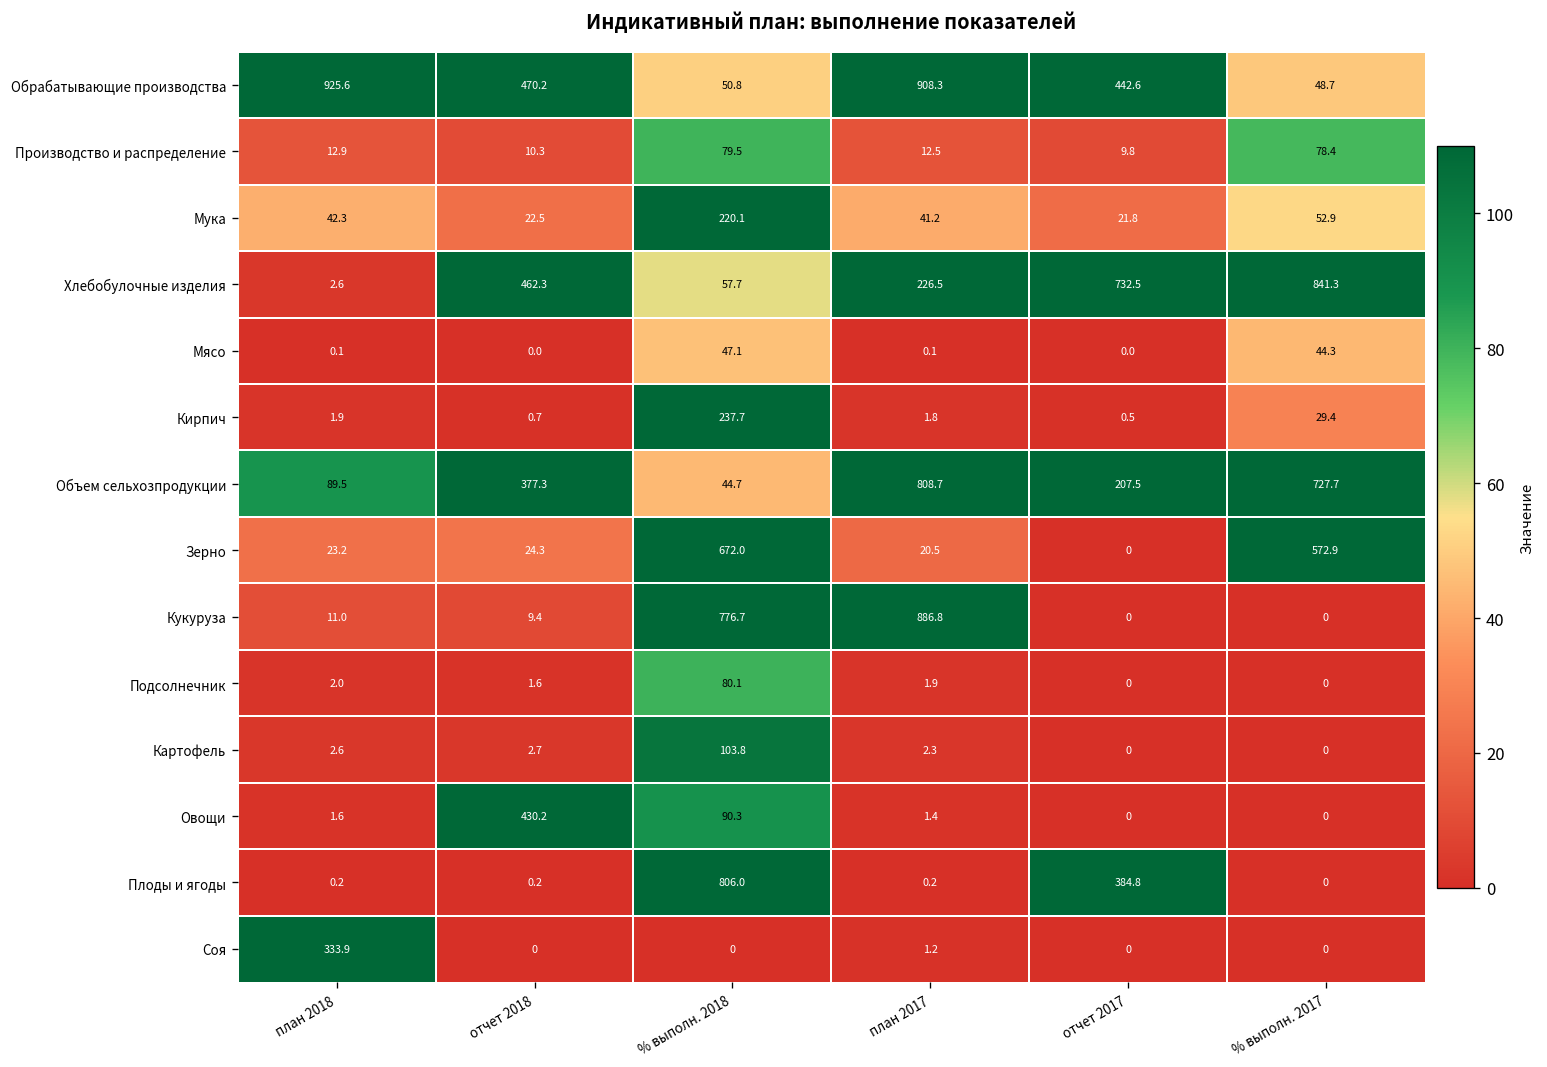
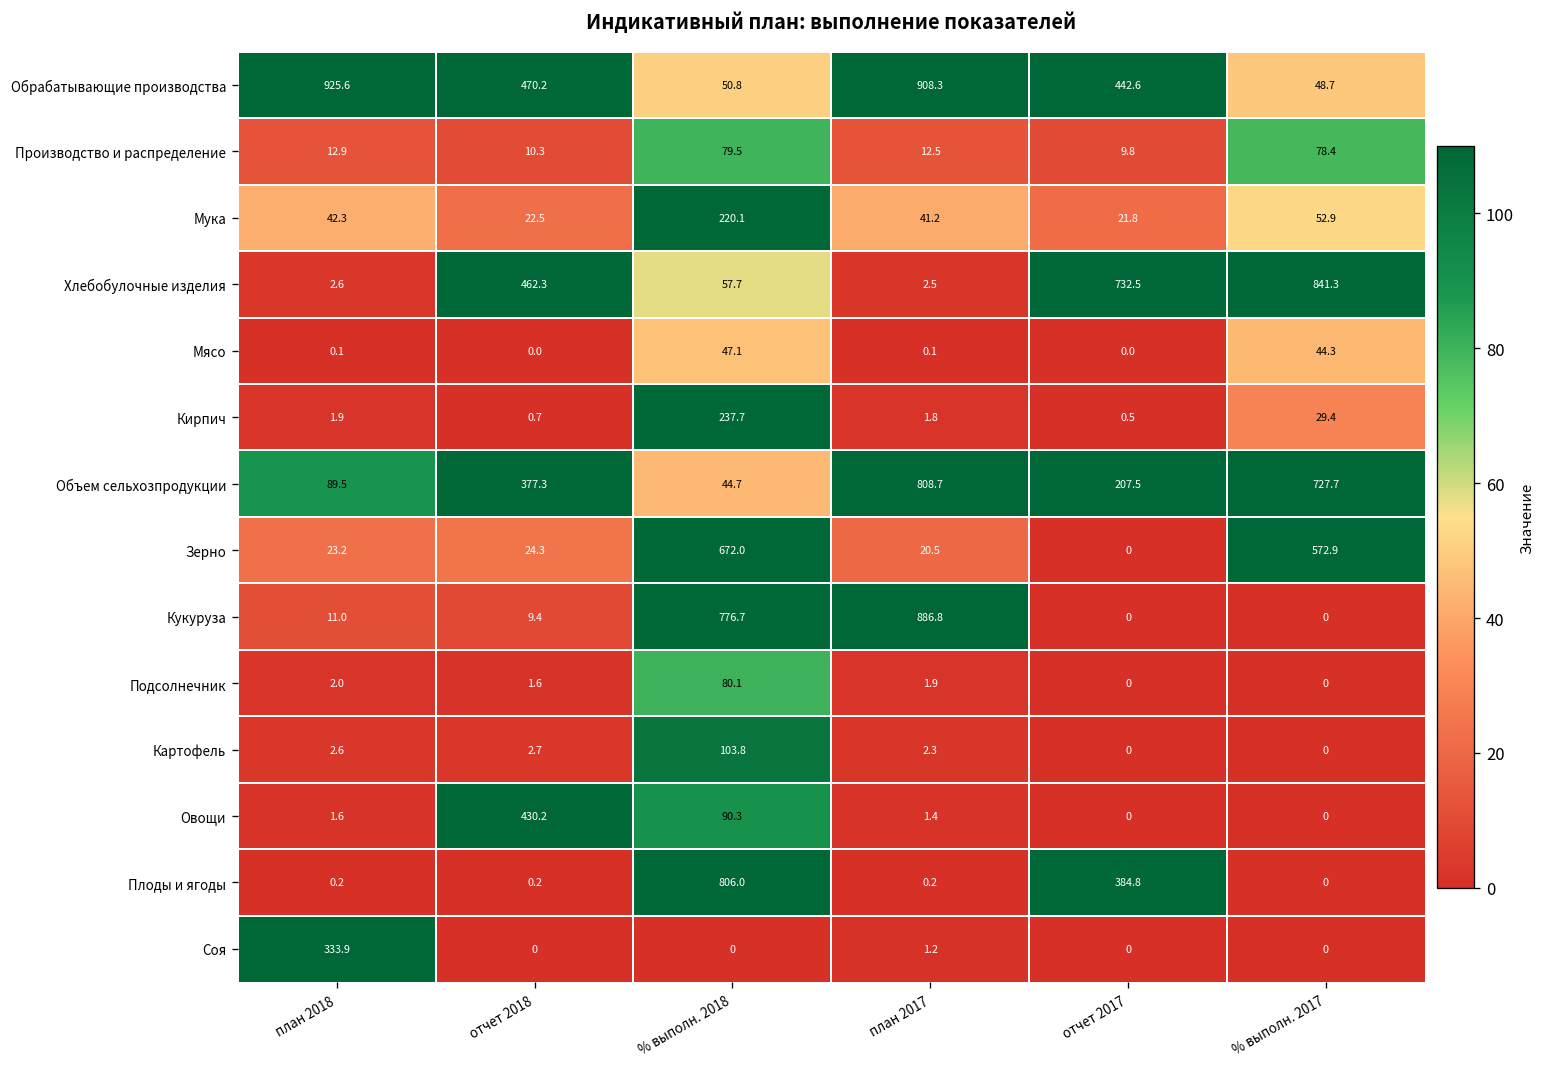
Хлебобулочные изделия, план 2017: 226.5 -> 2.5
